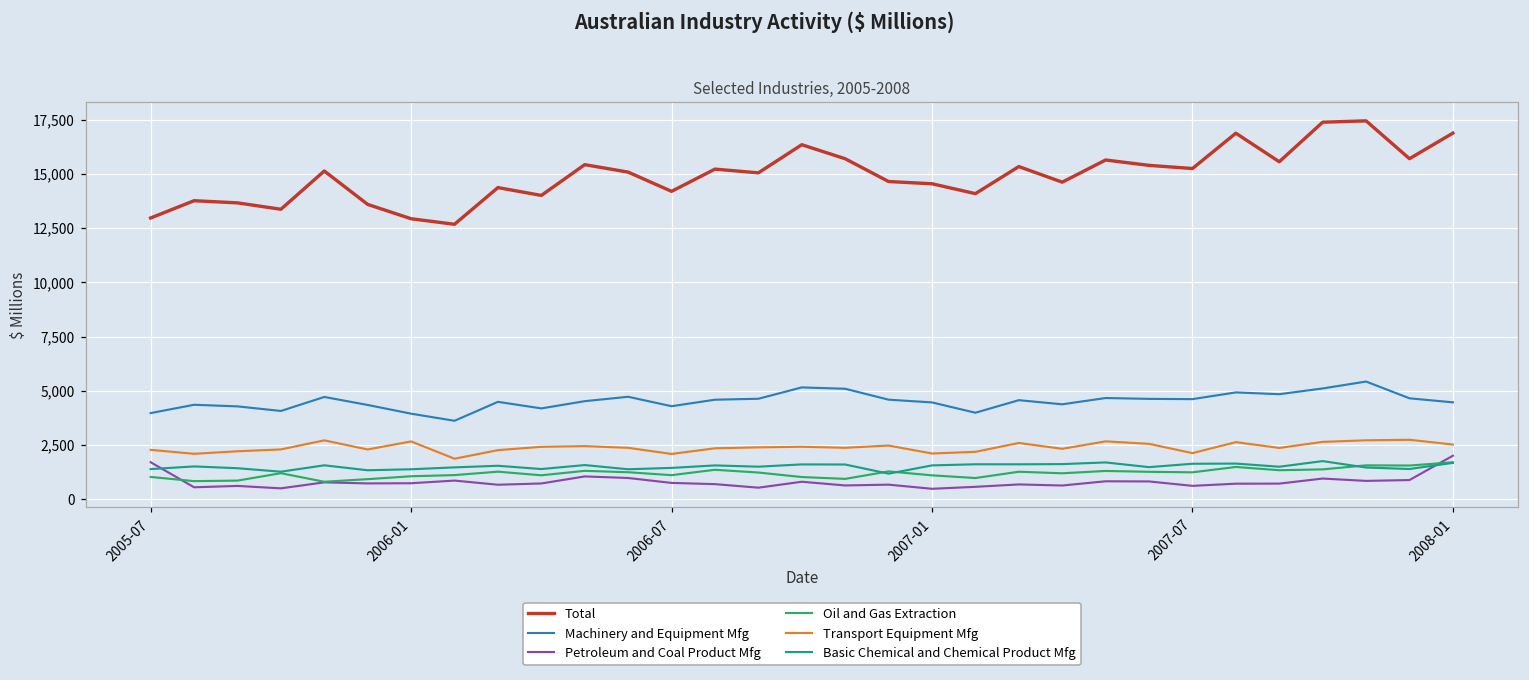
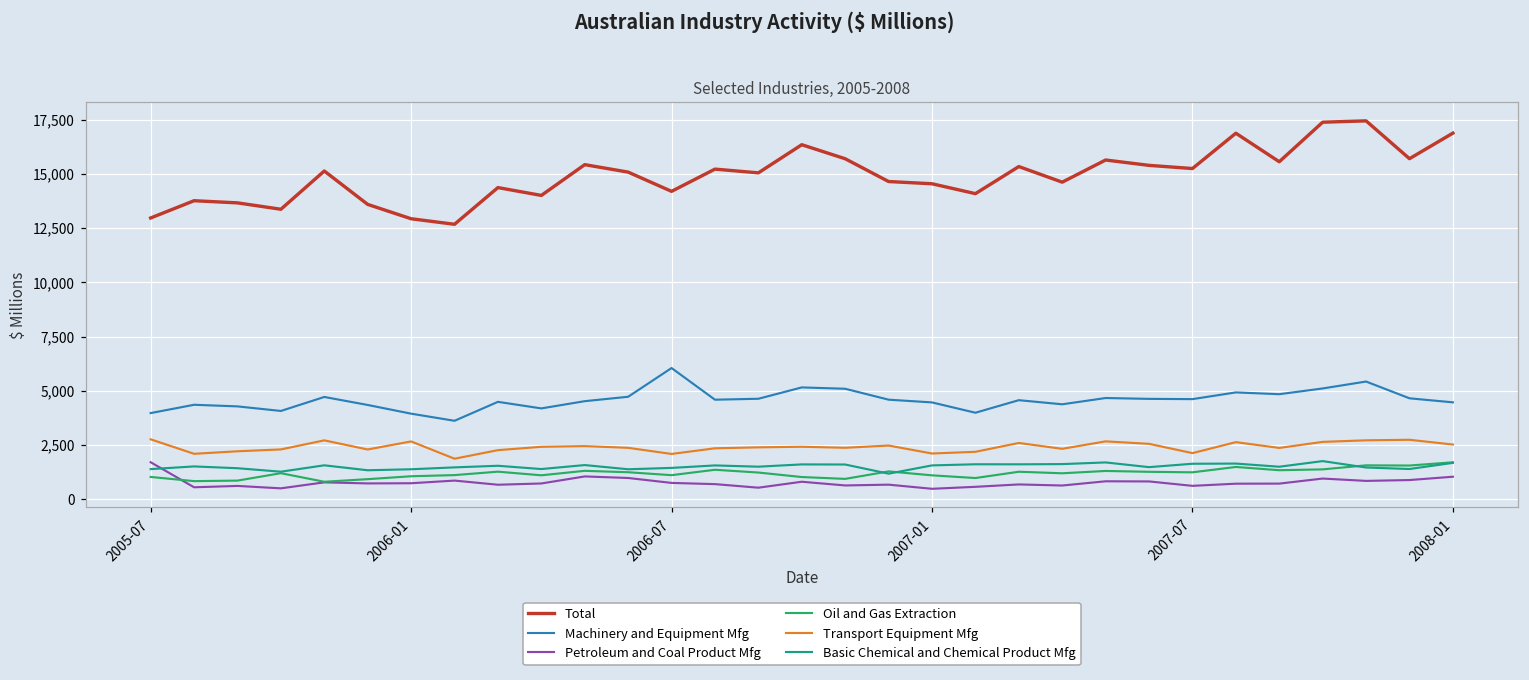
Transport Equipment Mfg, 2005-07: 2,300 -> 2,800
Machinery and Equipment Mfg, 2006-07: 4,300 -> 6,000
Petroleum and Coal Product Mfg, 2008-01: 2,000 -> 1,000
